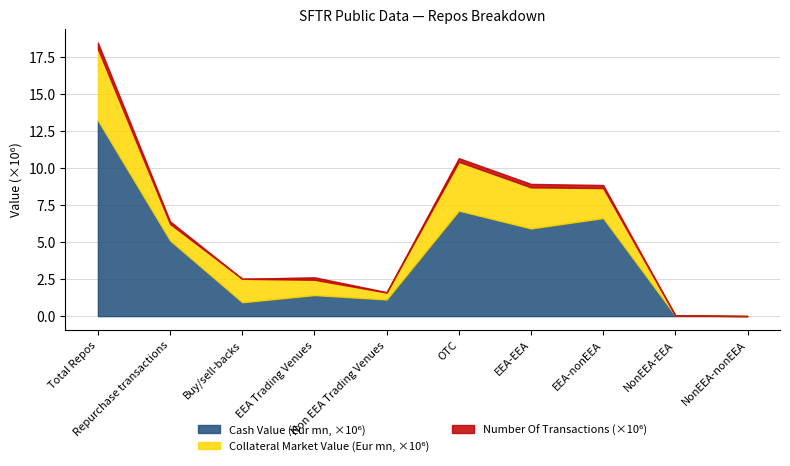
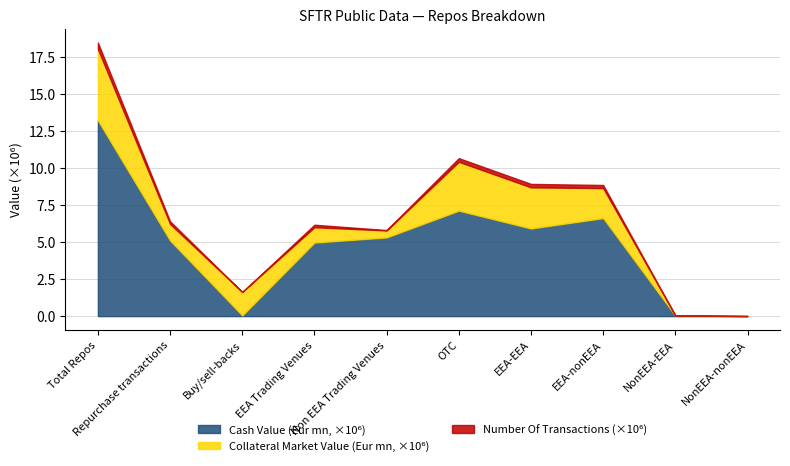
Cash Value (Eur mn, ×10⁶), Buy/sell-backs: 0.9 -> 0.0
Cash Value (Eur mn, ×10⁶), EEA Trading Venues: 1.4 -> 5.0
Cash Value (Eur mn, ×10⁶), Non EEA Trading Venues: 1.1 -> 5.3
